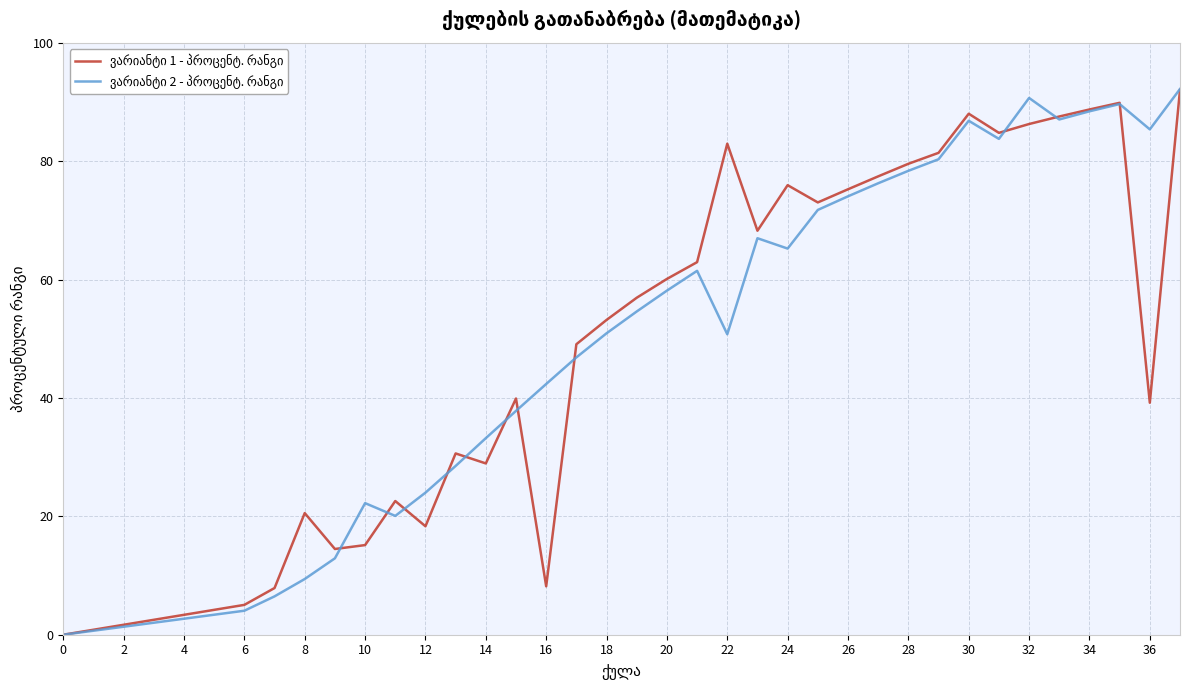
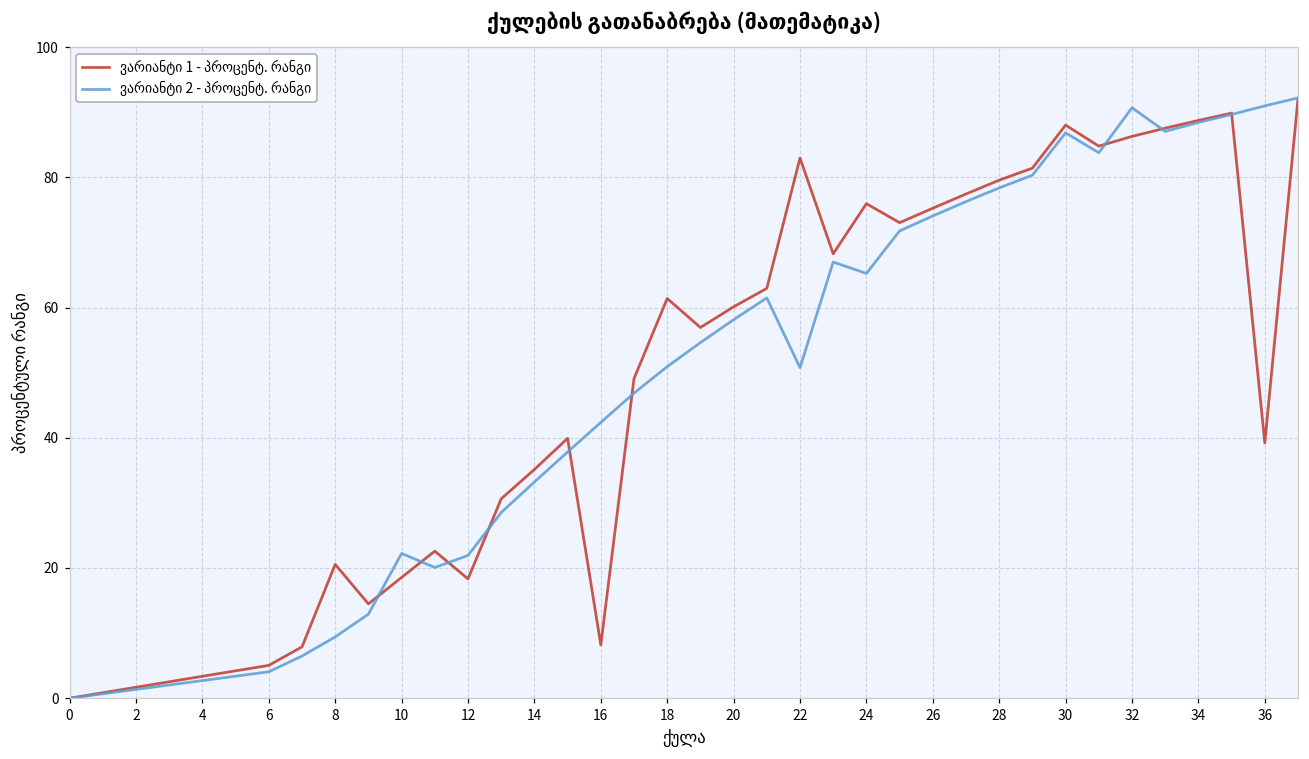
ვარიანტი 1 - პროცენტ. რანგი, 10: 15 -> 19
ვარიანტი 2 - პროცენტ. რანგი, 12: 24 -> 22
ვარიანტი 1 - პროცენტ. რანგი, 14: 29 -> 35
ვარიანტი 1 - პროცენტ. რანგი, 18: 53 -> 61
ვარიანტი 2 - პროცენტ. რანგი, 36: 85 -> 91
